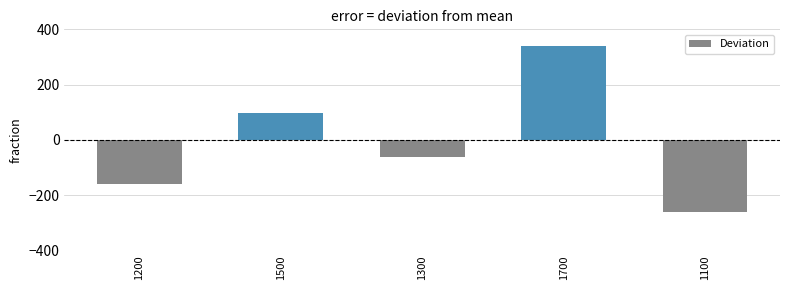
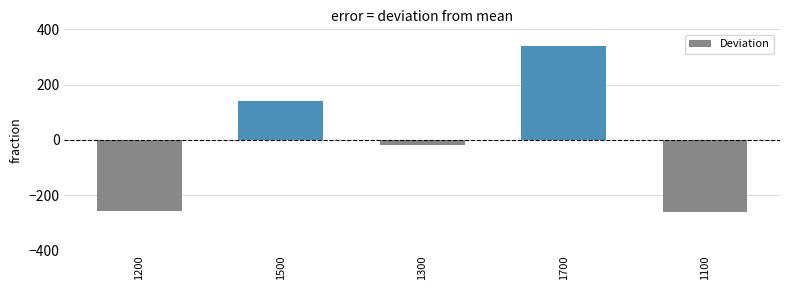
1200: -160 -> -260
1500: 100 -> 140
1300: -60 -> -20
